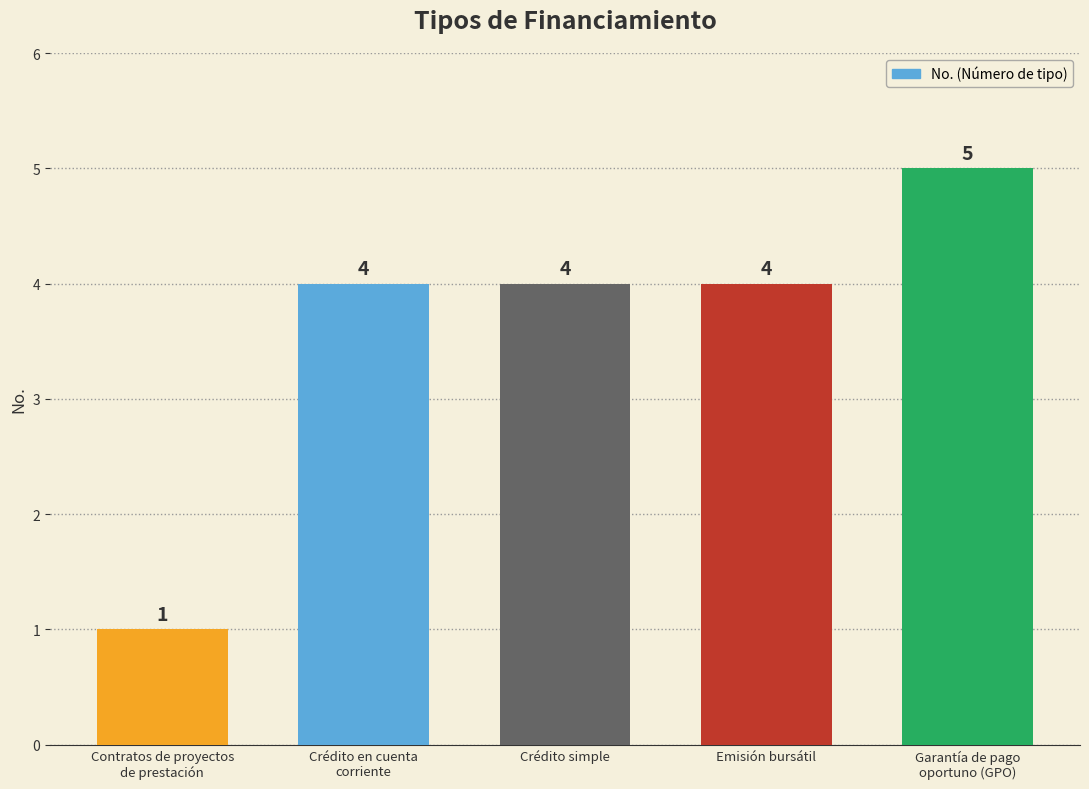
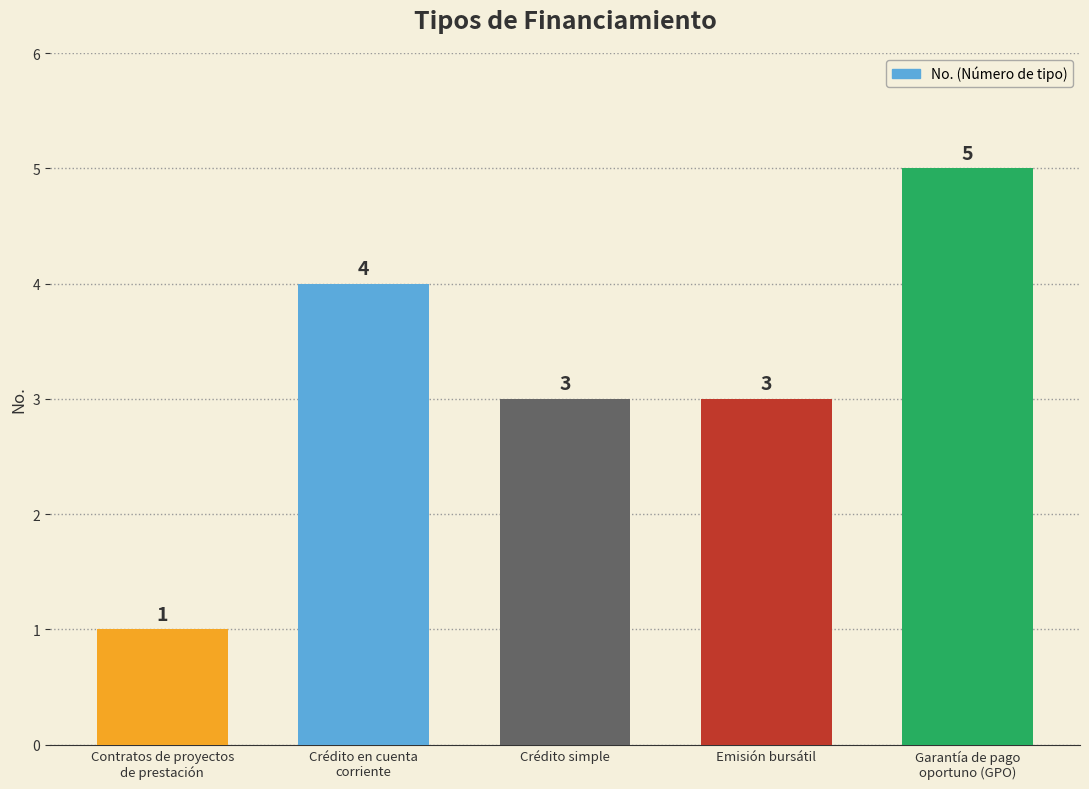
Crédito simple: 4 -> 3
Emisión bursátil: 4 -> 3
